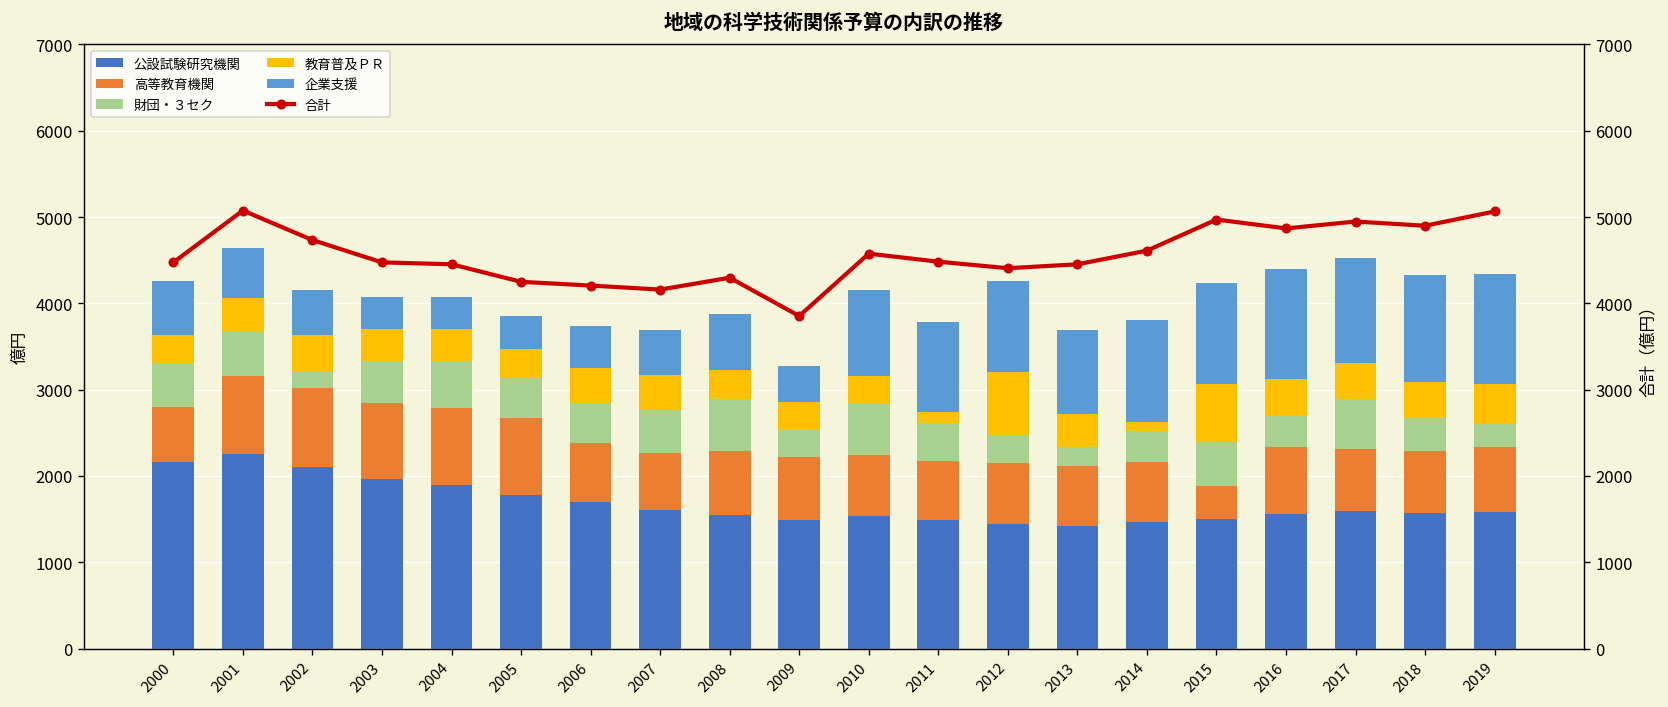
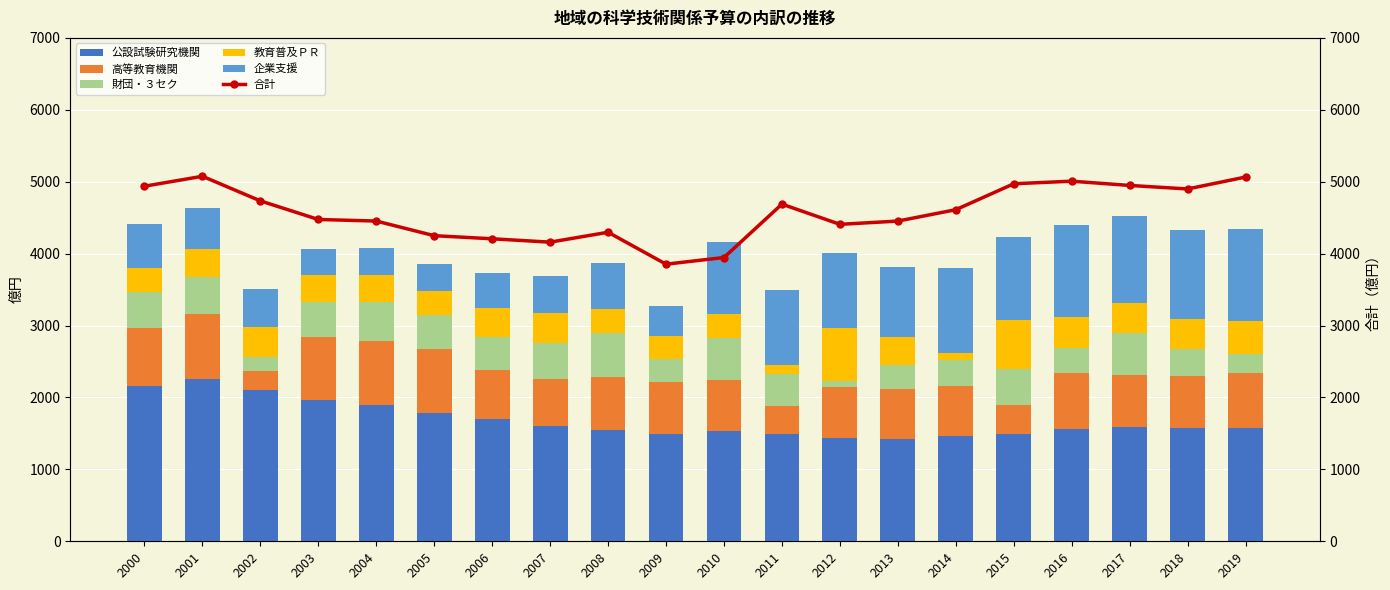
高等教育機関, 2000: 600 -> 800
高等教育機関, 2002: 900 -> 300
高等教育機関, 2011: 700 -> 400
財団・３セク, 2012: 300 -> 100
財団・３セク, 2013: 200 -> 300
合計, 2000: 4500 -> 4900
合計, 2010: 4600 -> 3900
合計, 2011: 4500 -> 4700
合計, 2016: 4900 -> 5000
